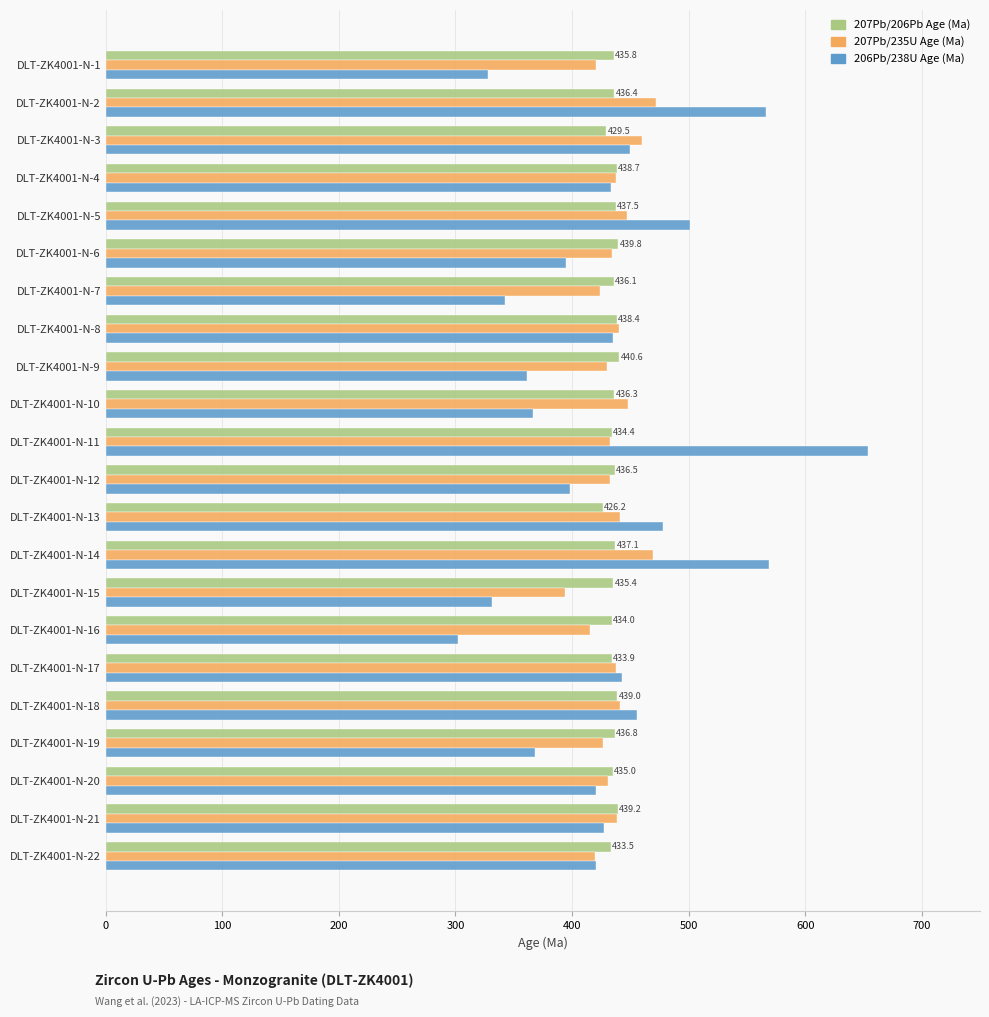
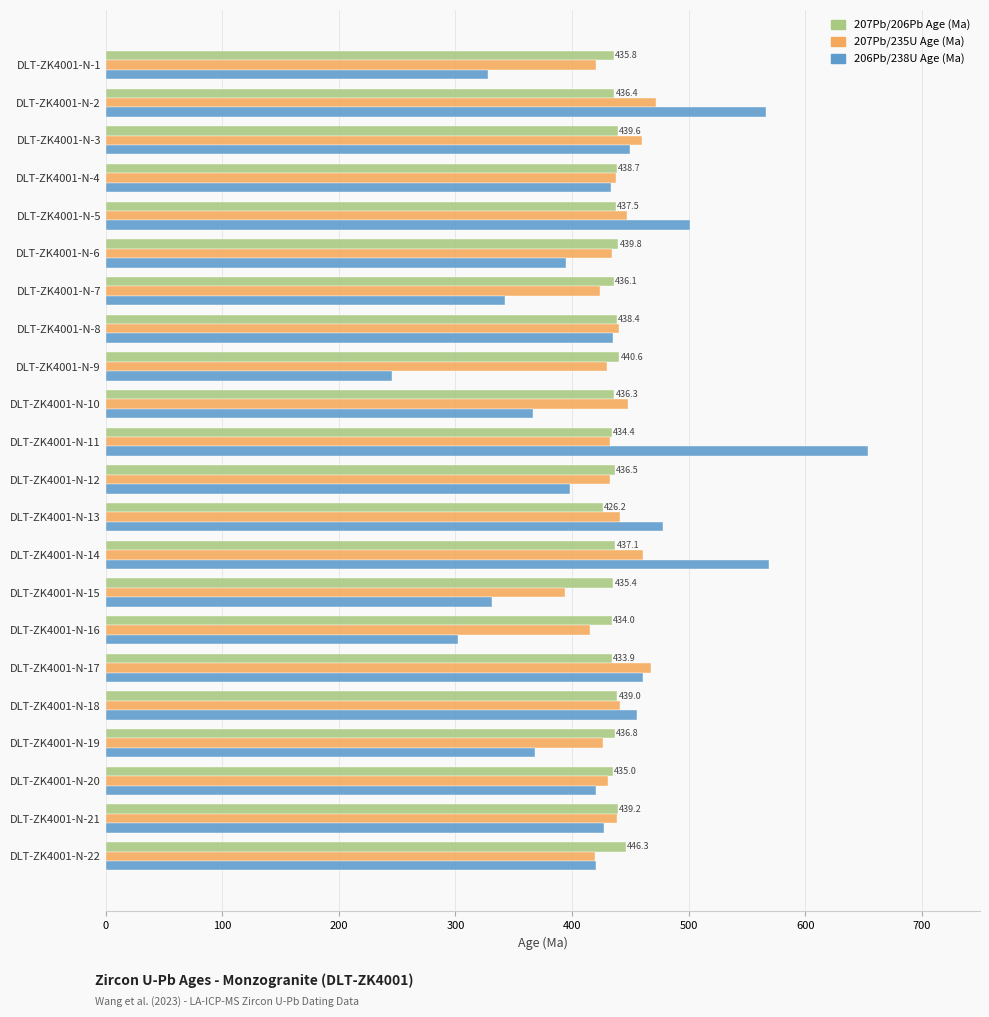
207Pb/206Pb Age (Ma), DLT-ZK4001-N-3: 429.5 -> 439.6
206Pb/238U Age (Ma), DLT-ZK4001-N-9: 361 -> 246
207Pb/235U Age (Ma), DLT-ZK4001-N-14: 469 -> 461
207Pb/235U Age (Ma), DLT-ZK4001-N-17: 438 -> 468
206Pb/238U Age (Ma), DLT-ZK4001-N-17: 443 -> 461
207Pb/206Pb Age (Ma), DLT-ZK4001-N-22: 433.5 -> 446.3
